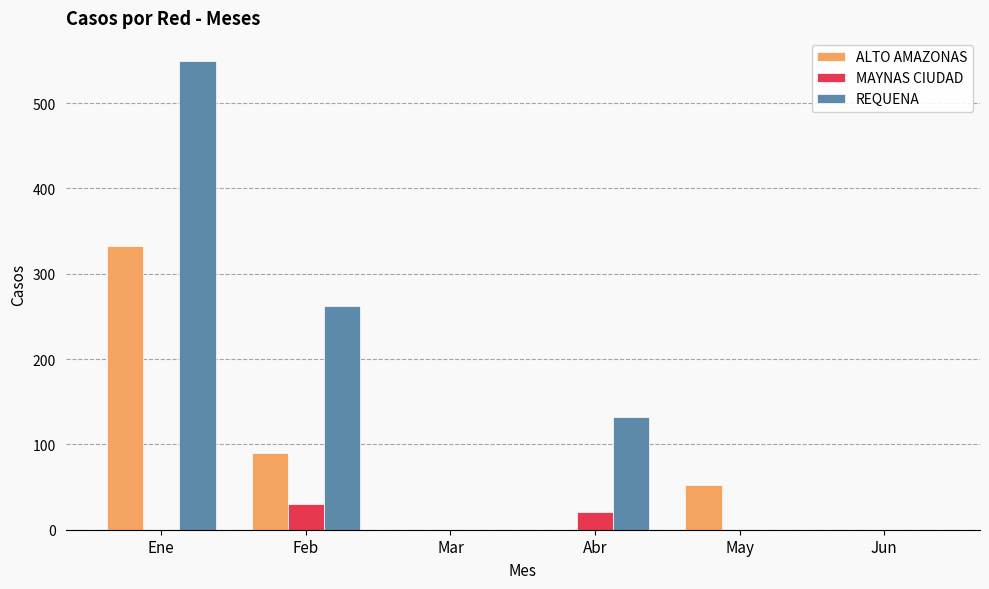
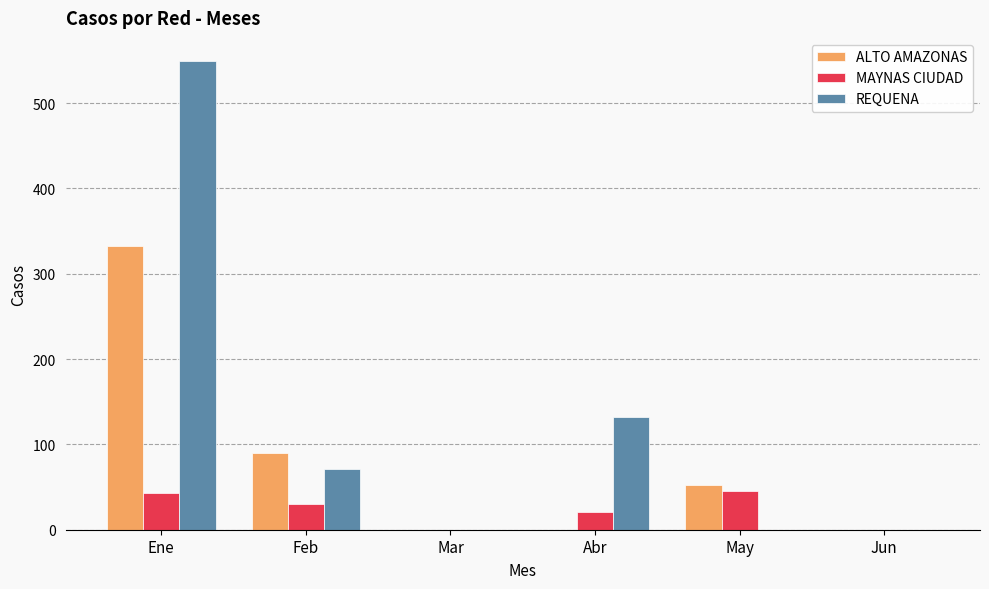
MAYNAS CIUDAD, Ene: 0 -> 40
REQUENA, Feb: 260 -> 70
MAYNAS CIUDAD, May: 0 -> 50
